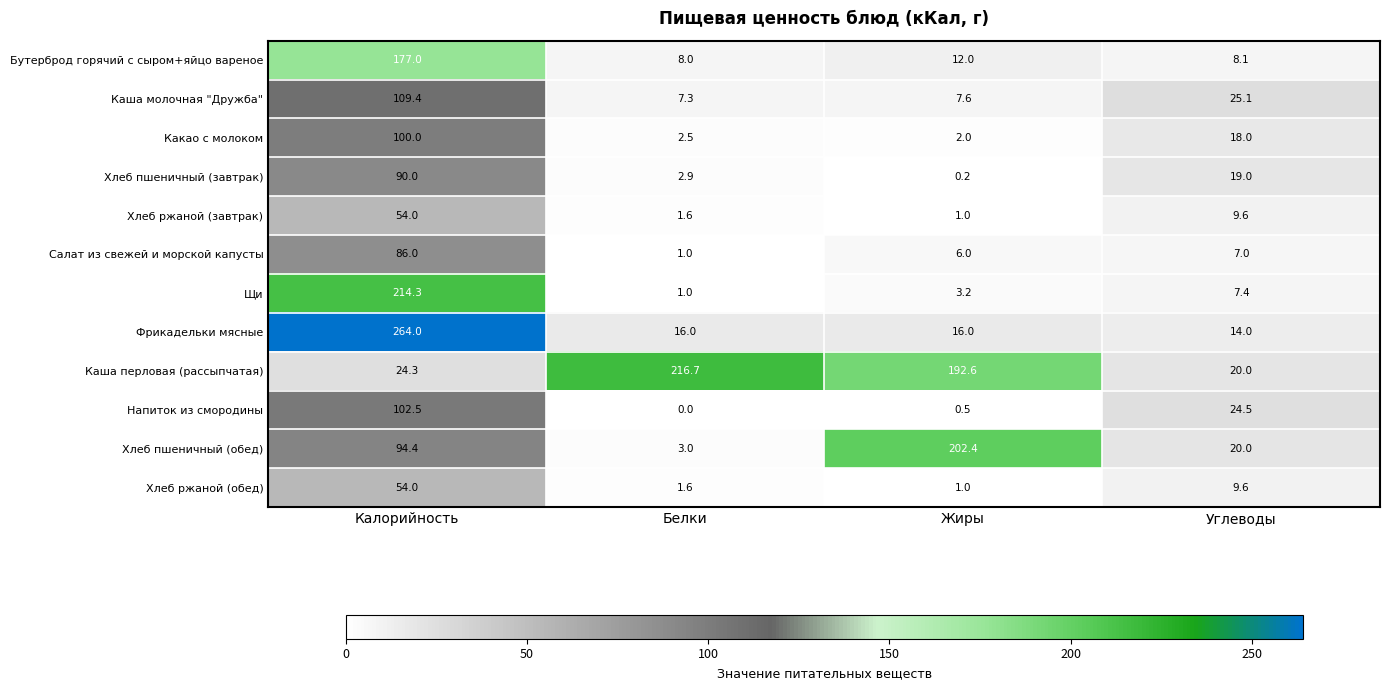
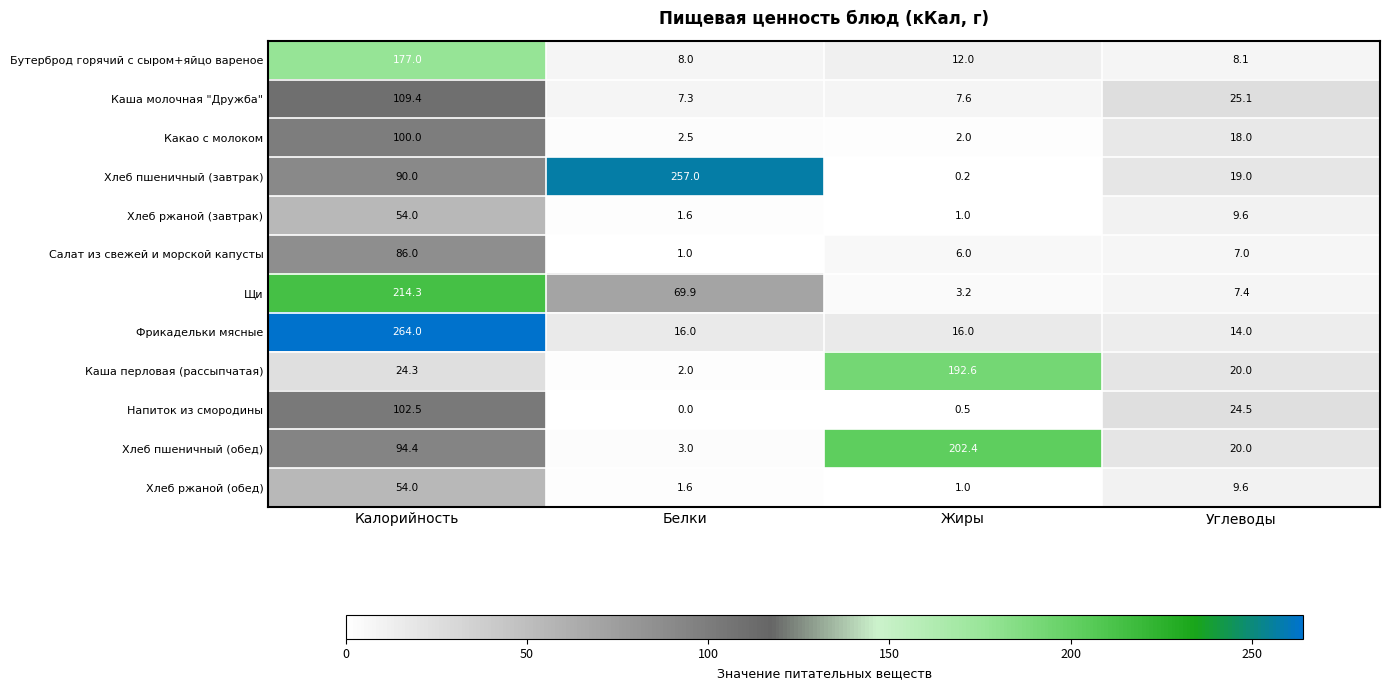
Хлеб пшеничный (завтрак), Белки: 2.9 -> 257.0
Щи, Белки: 1.0 -> 69.9
Каша перловая (рассыпчатая), Белки: 216.7 -> 2.0
